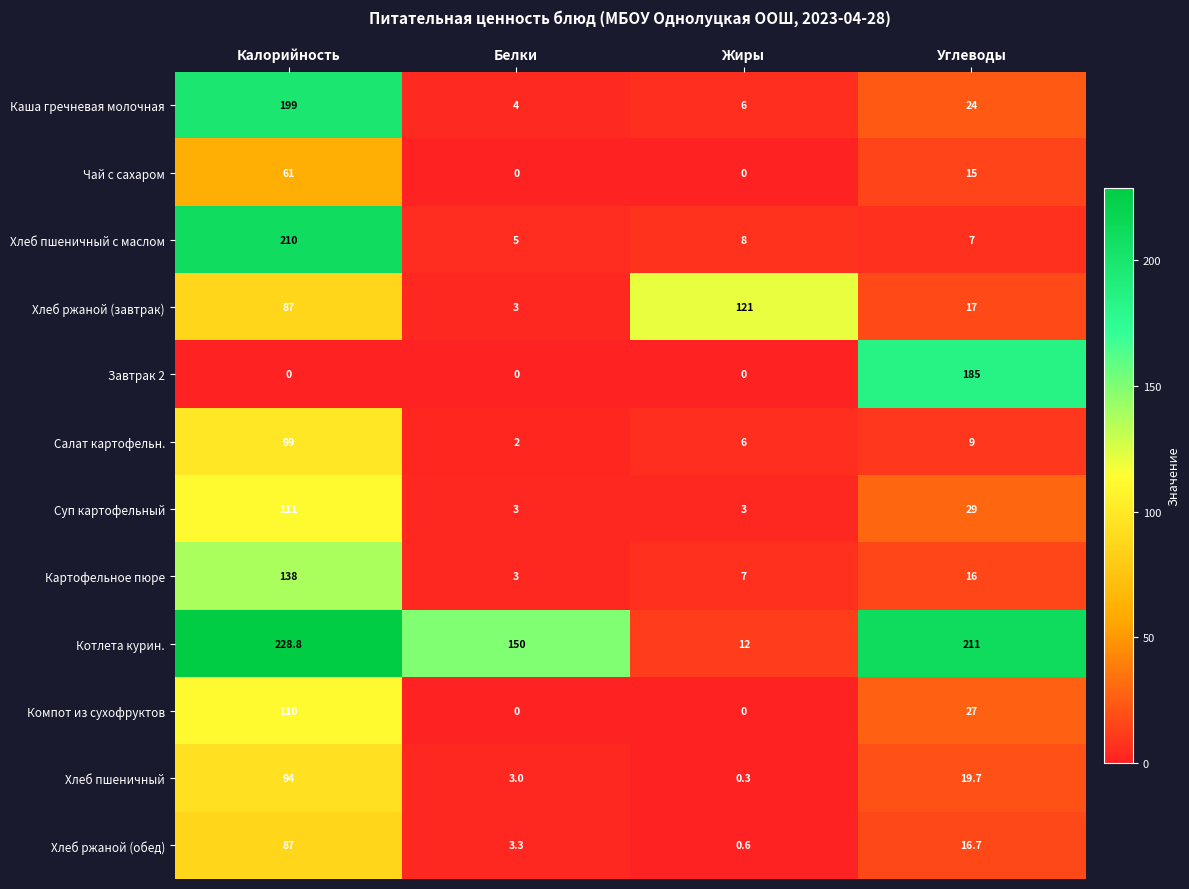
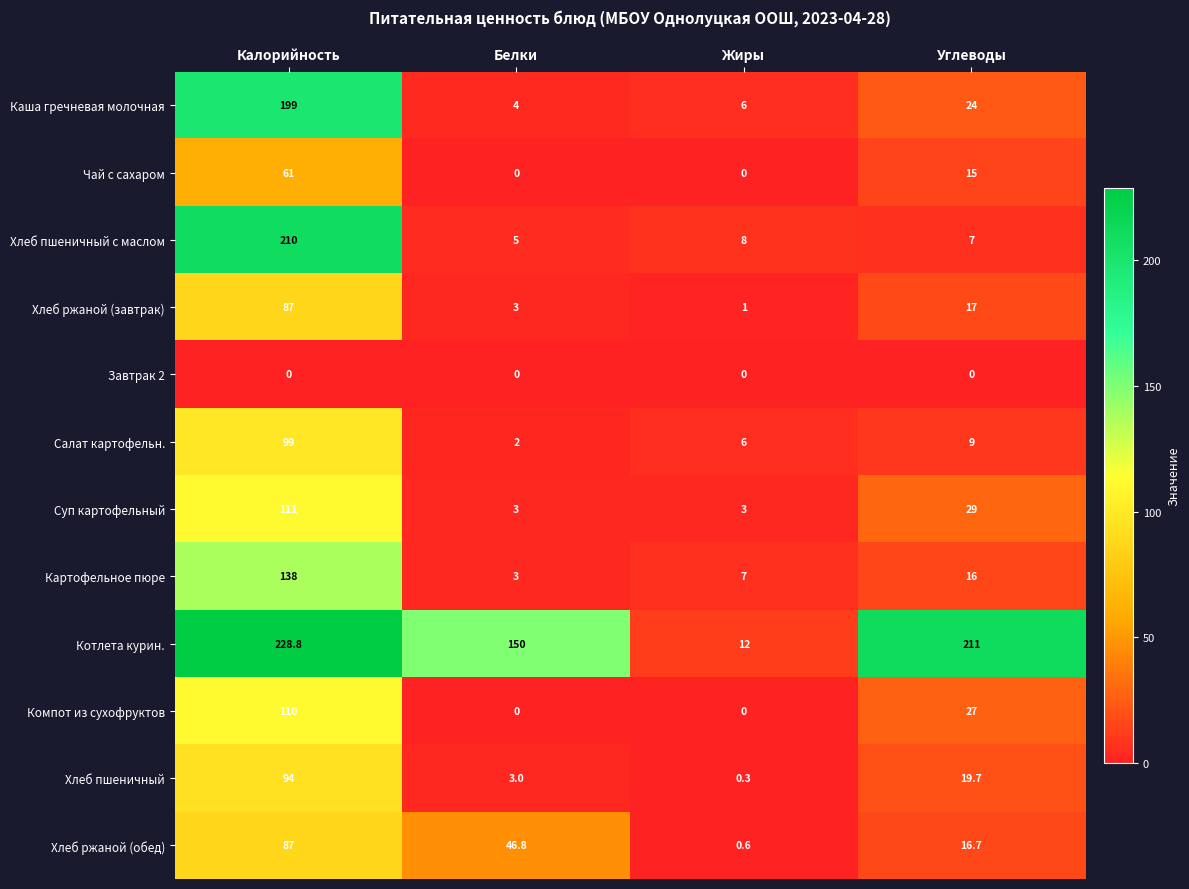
Хлеб ржаной (завтрак), Жиры: 121 -> 1
Завтрак 2, Углеводы: 185 -> 0
Хлеб ржаной (обед), Белки: 3.3 -> 46.8
